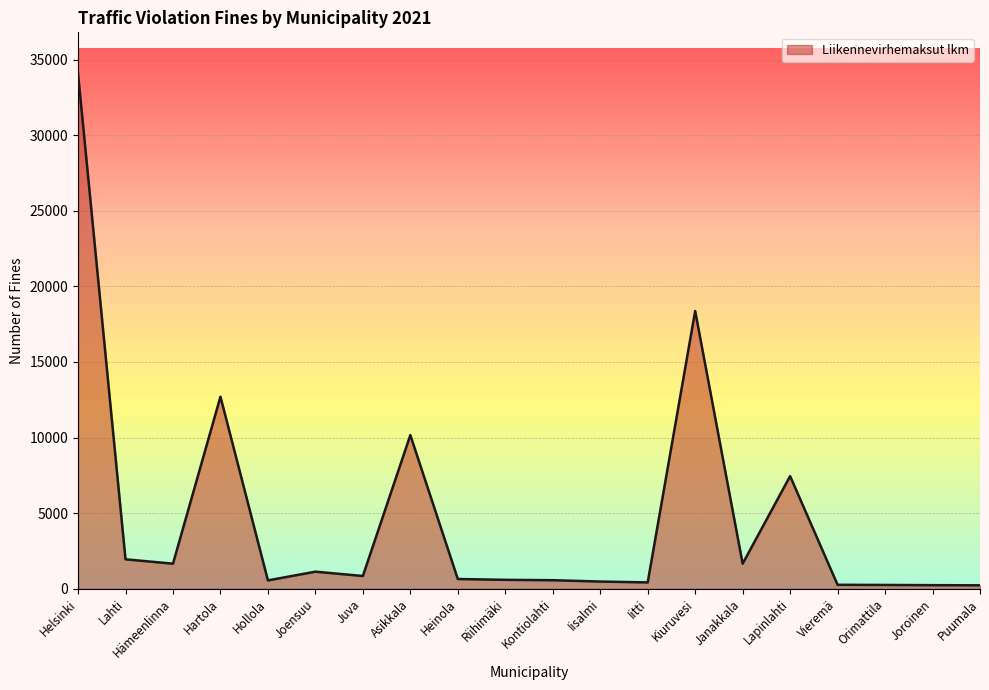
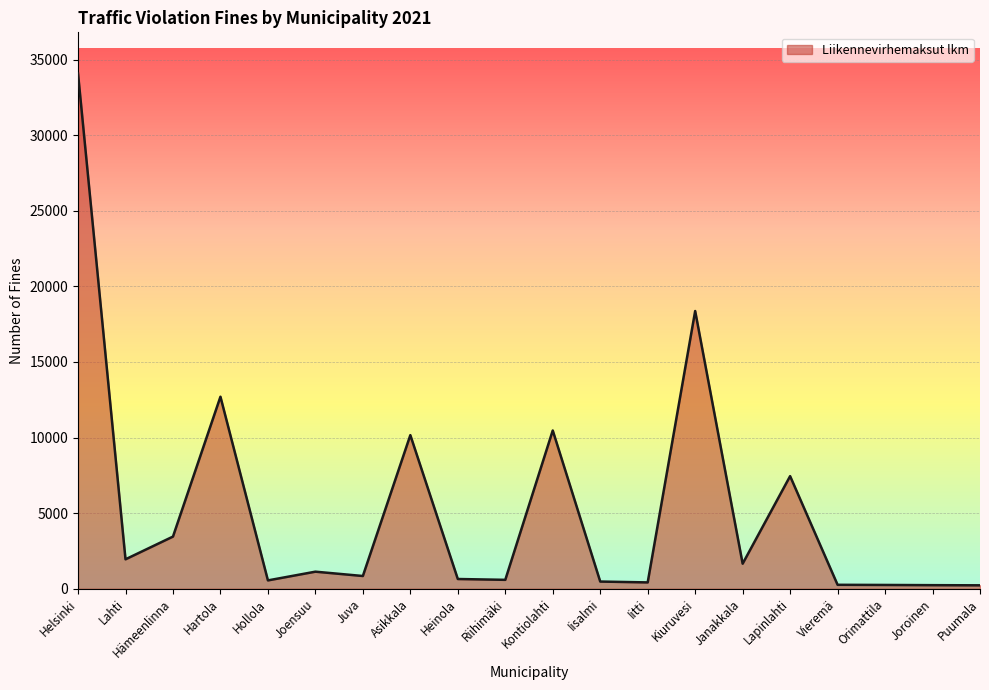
Hämeenlinna: 1700 -> 3500
Kontiolahti: 600 -> 10500
